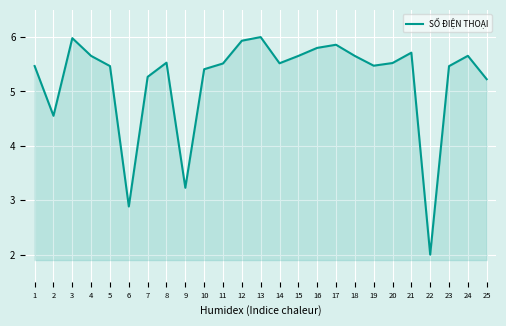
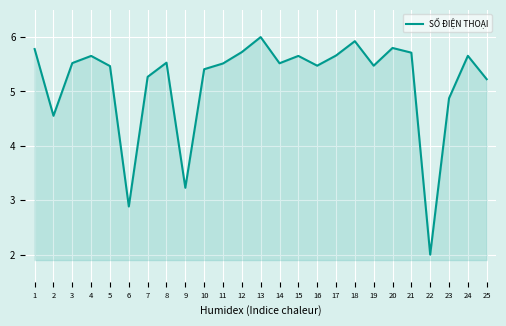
1: 5.5 -> 5.8
3: 6.0 -> 5.5
12: 5.9 -> 5.7
16: 5.8 -> 5.5
17: 5.9 -> 5.7
18: 5.7 -> 5.9
20: 5.5 -> 5.8
23: 5.5 -> 4.9
